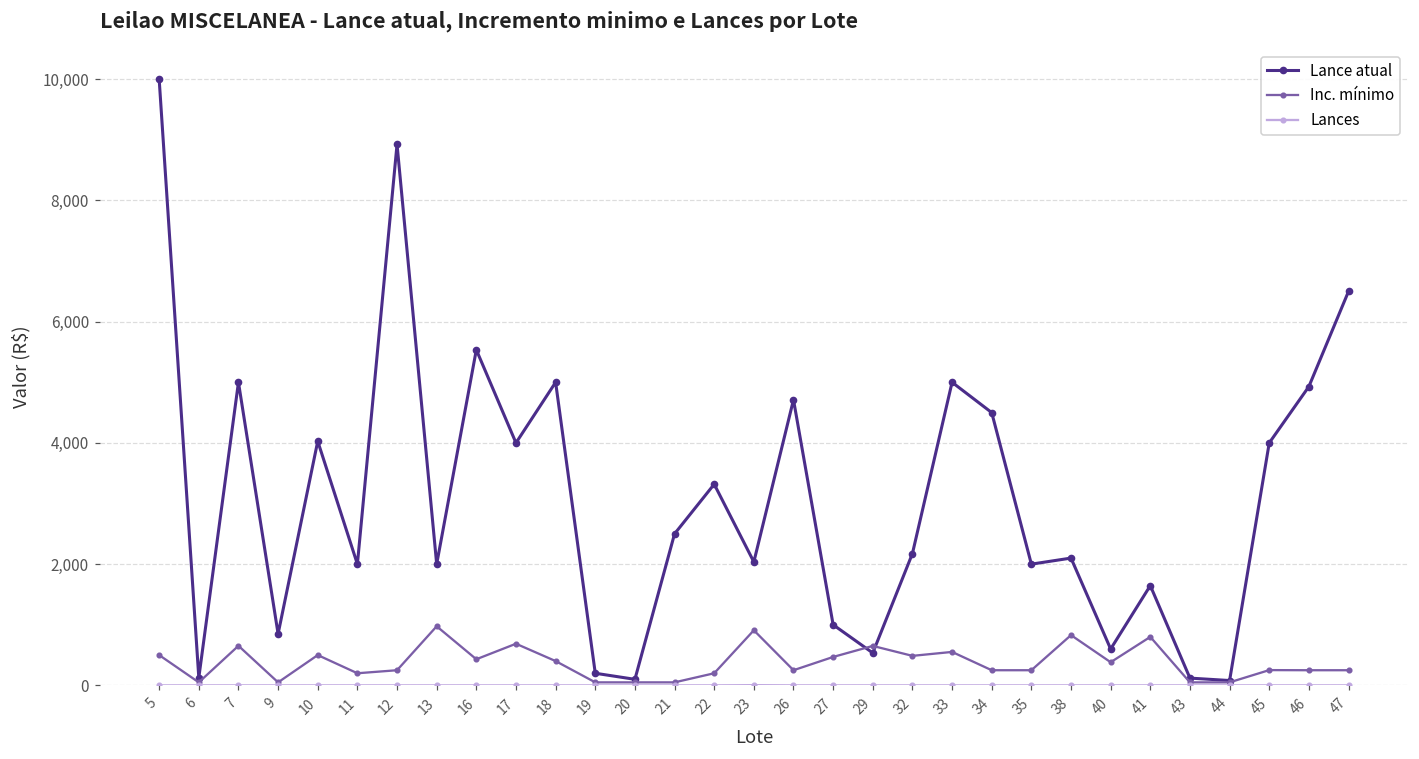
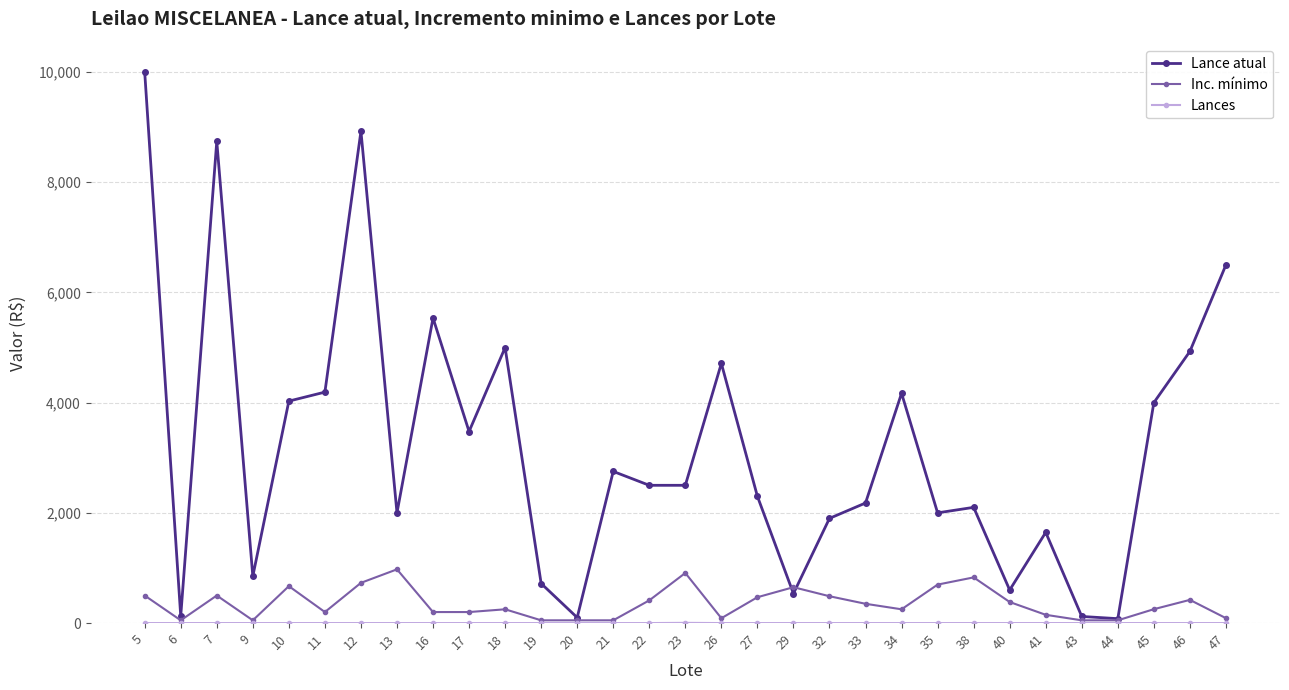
Lance atual, 7: 5,000 -> 8,700
Inc. mínimo, 7: 700 -> 500
Inc. mínimo, 10: 500 -> 700
Lance atual, 11: 2,000 -> 4,200
Inc. mínimo, 12: 300 -> 700
Inc. mínimo, 16: 400 -> 200
Lance atual, 17: 4,000 -> 3,500
Inc. mínimo, 17: 700 -> 200
Inc. mínimo, 18: 400 -> 300
Lance atual, 19: 200 -> 700
Lance atual, 21: 2,500 -> 2,800
Lance atual, 22: 3,300 -> 2,500
Inc. mínimo, 22: 200 -> 400
Lance atual, 23: 2,000 -> 2,500
Inc. mínimo, 26: 300 -> 100
Lance atual, 27: 1,000 -> 2,300
Lance atual, 32: 2,200 -> 1,900
Lance atual, 33: 5,000 -> 2,200
Inc. mínimo, 33: 600 -> 400
Lance atual, 34: 4,500 -> 4,200
Inc. mínimo, 35: 300 -> 700
Inc. mínimo, 41: 800 -> 200
Inc. mínimo, 46: 300 -> 400
Inc. mínimo, 47: 300 -> 100
